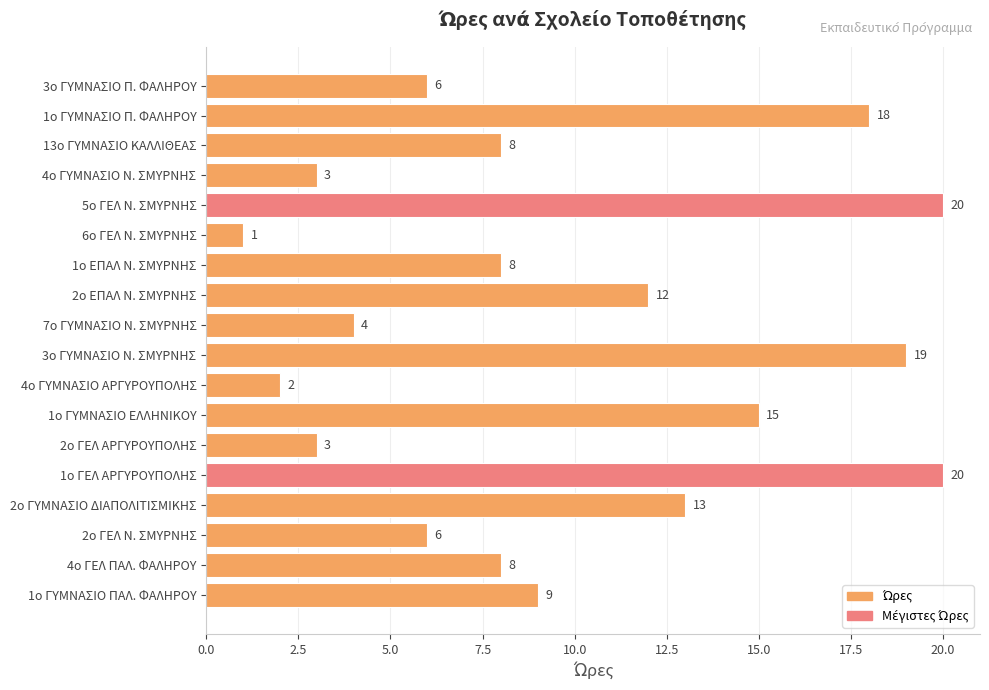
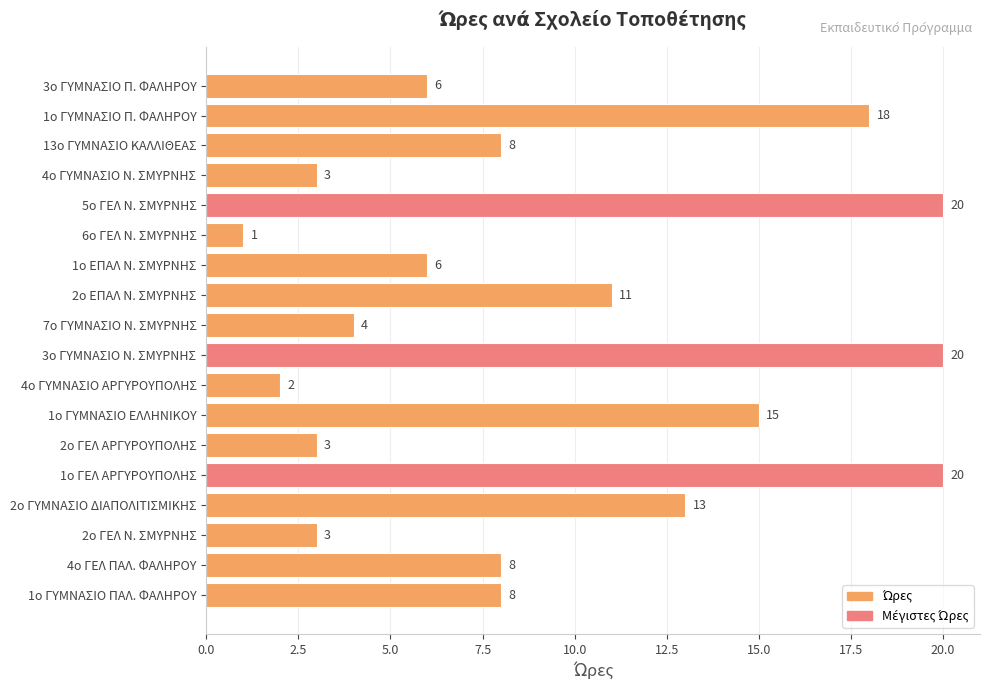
1ο ΕΠΑΛ Ν. ΣΜΥΡΝΗΣ: 8 -> 6
2ο ΕΠΑΛ Ν. ΣΜΥΡΝΗΣ: 12 -> 11
3ο ΓΥΜΝΑΣΙΟ Ν. ΣΜΥΡΝΗΣ: 19 -> 20
2ο ΓΕΛ Ν. ΣΜΥΡΝΗΣ: 6 -> 3
1ο ΓΥΜΝΑΣΙΟ ΠΑΛ. ΦΑΛΗΡΟΥ: 9 -> 8
